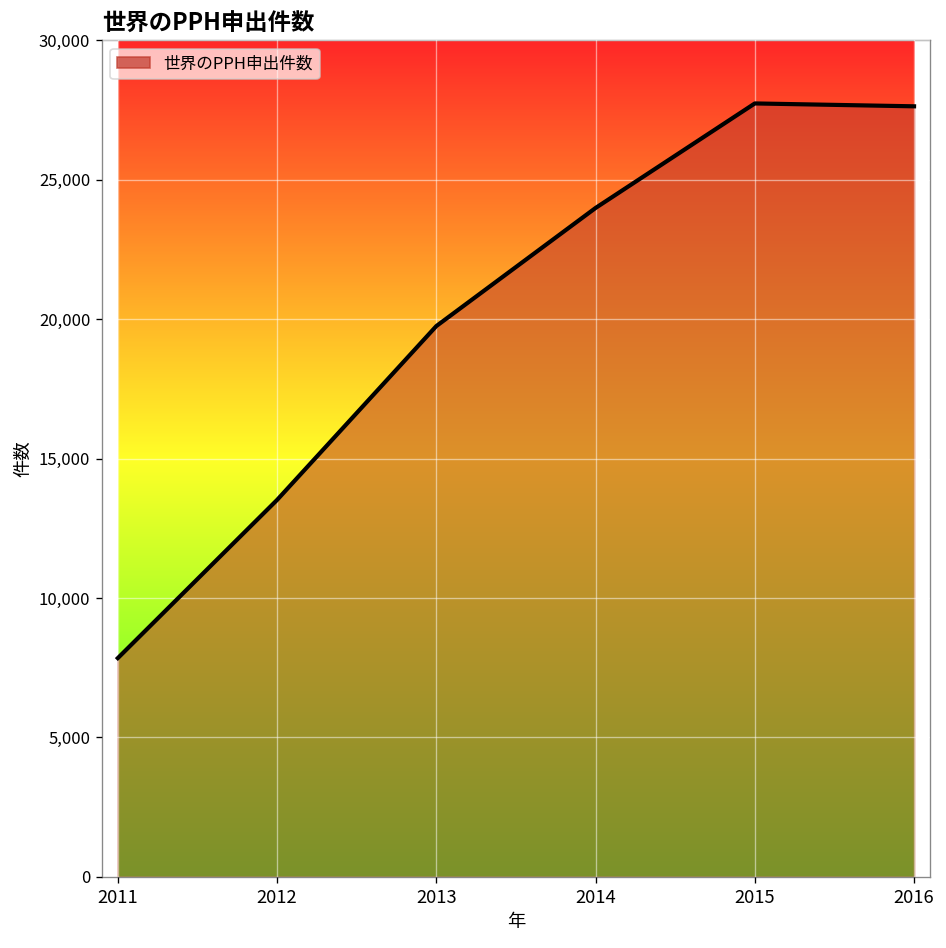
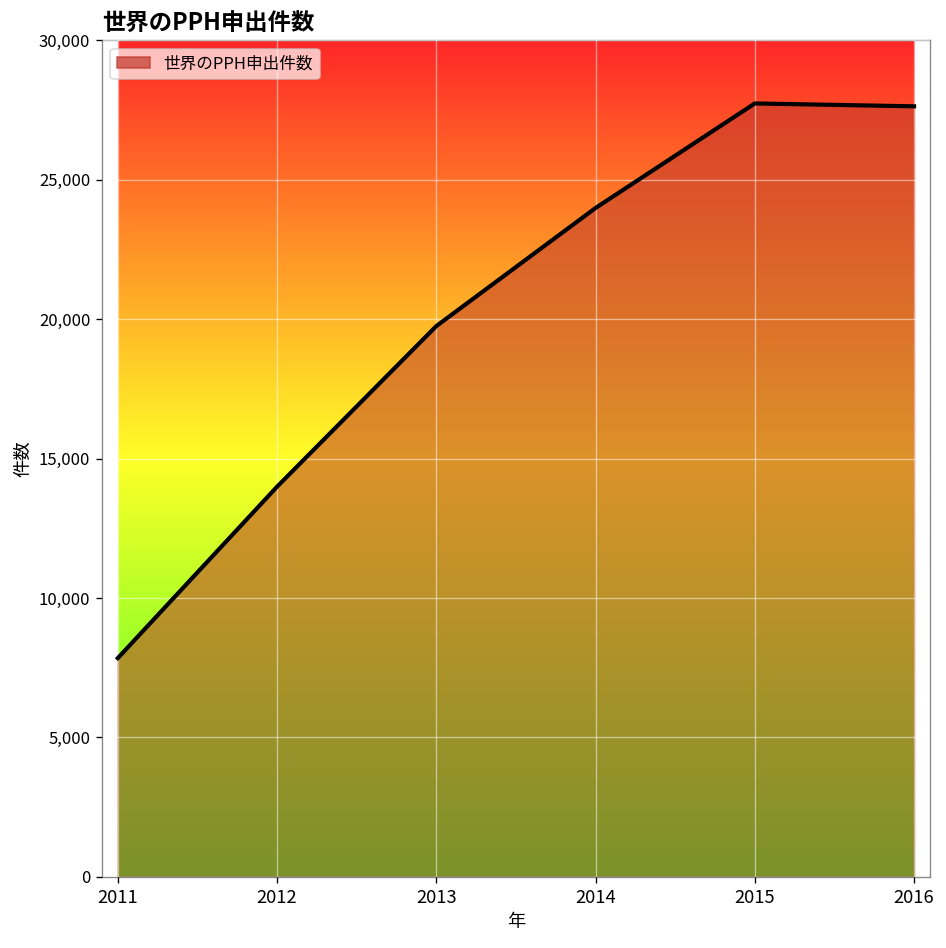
2012: 13,500 -> 14,000
